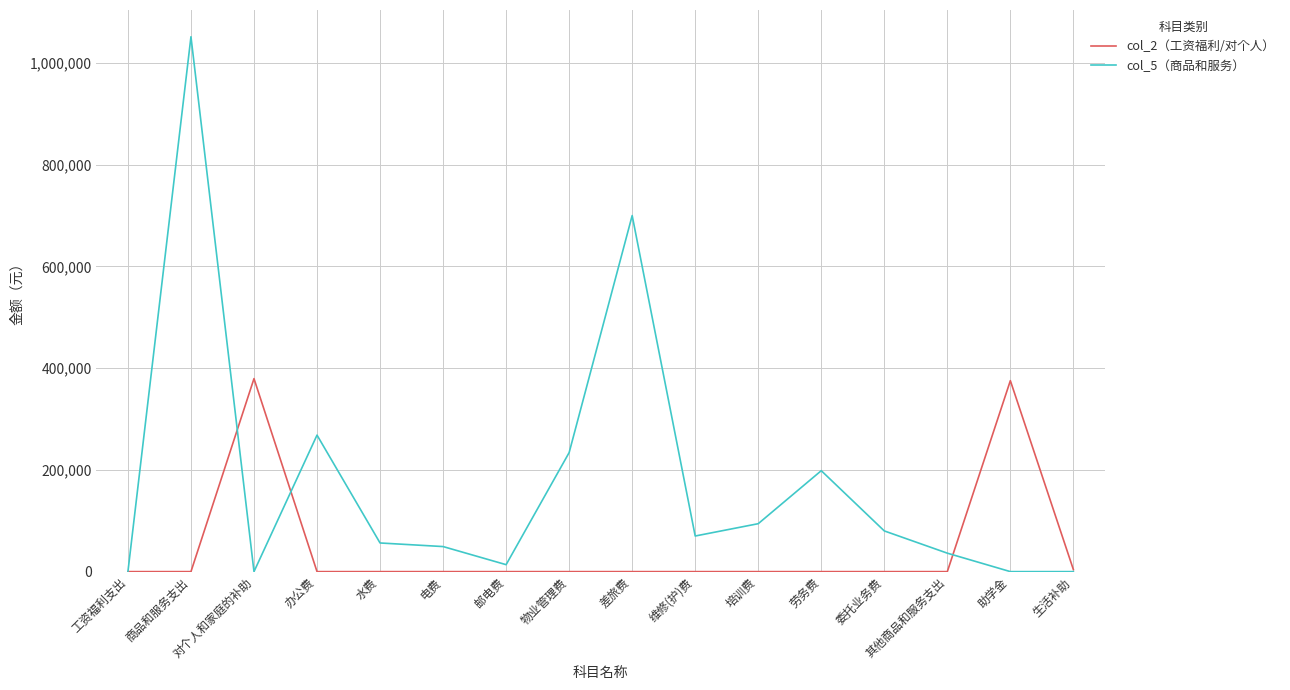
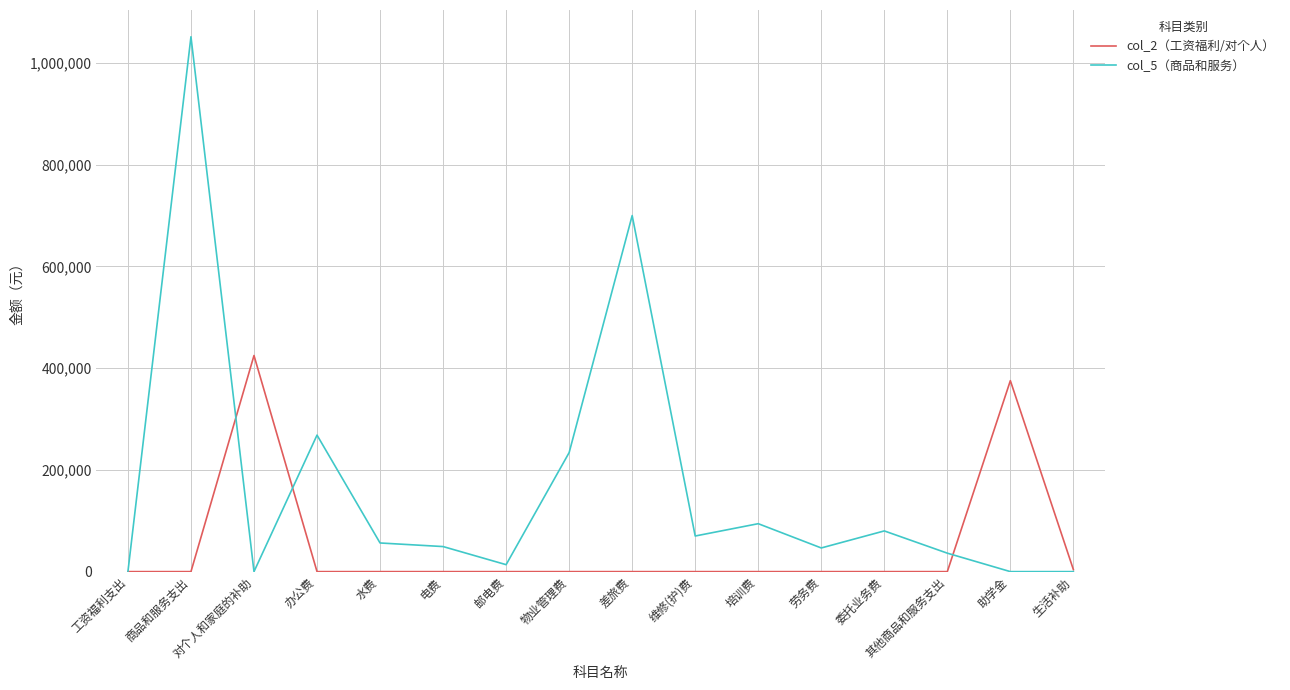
col_2（工资福利/对个人）, 对个人和家庭的补助: 380,000 -> 420,000
col_5（商品和服务）, 劳务费: 200,000 -> 50,000
